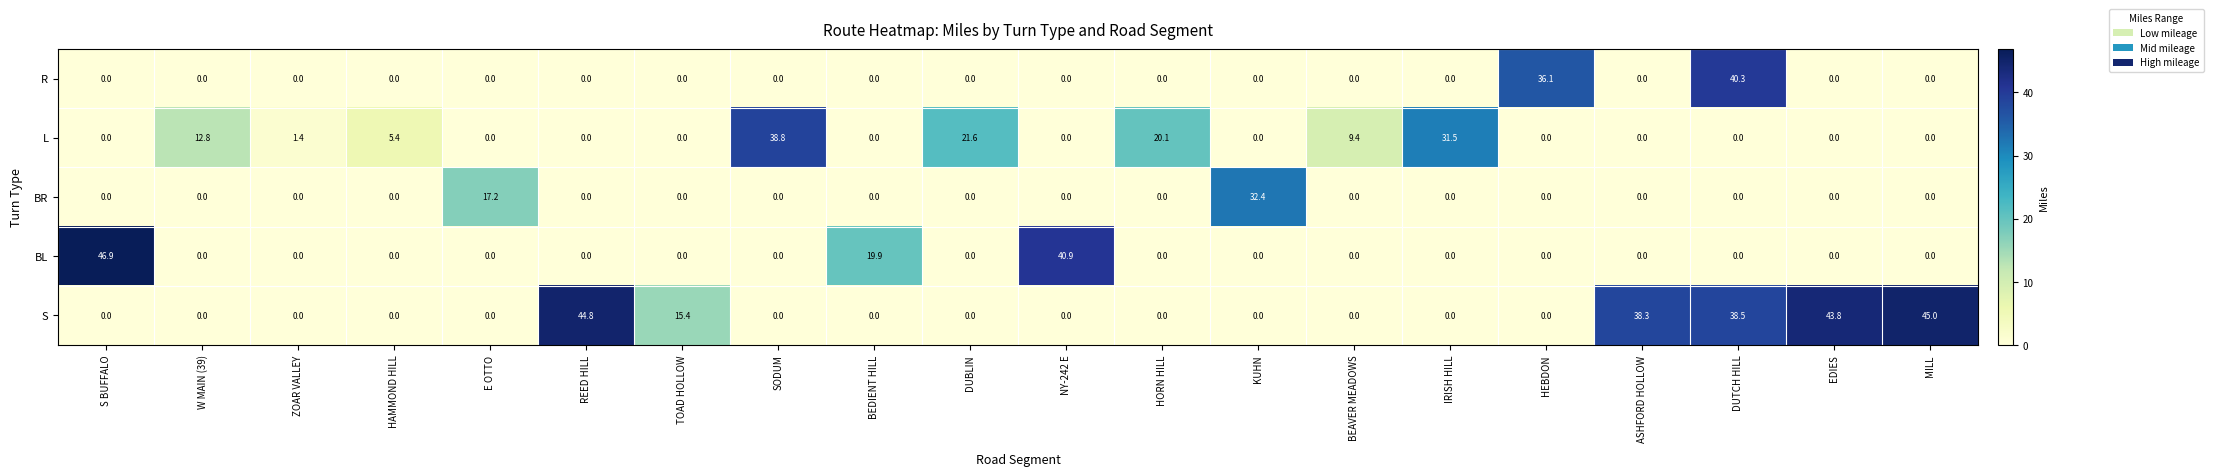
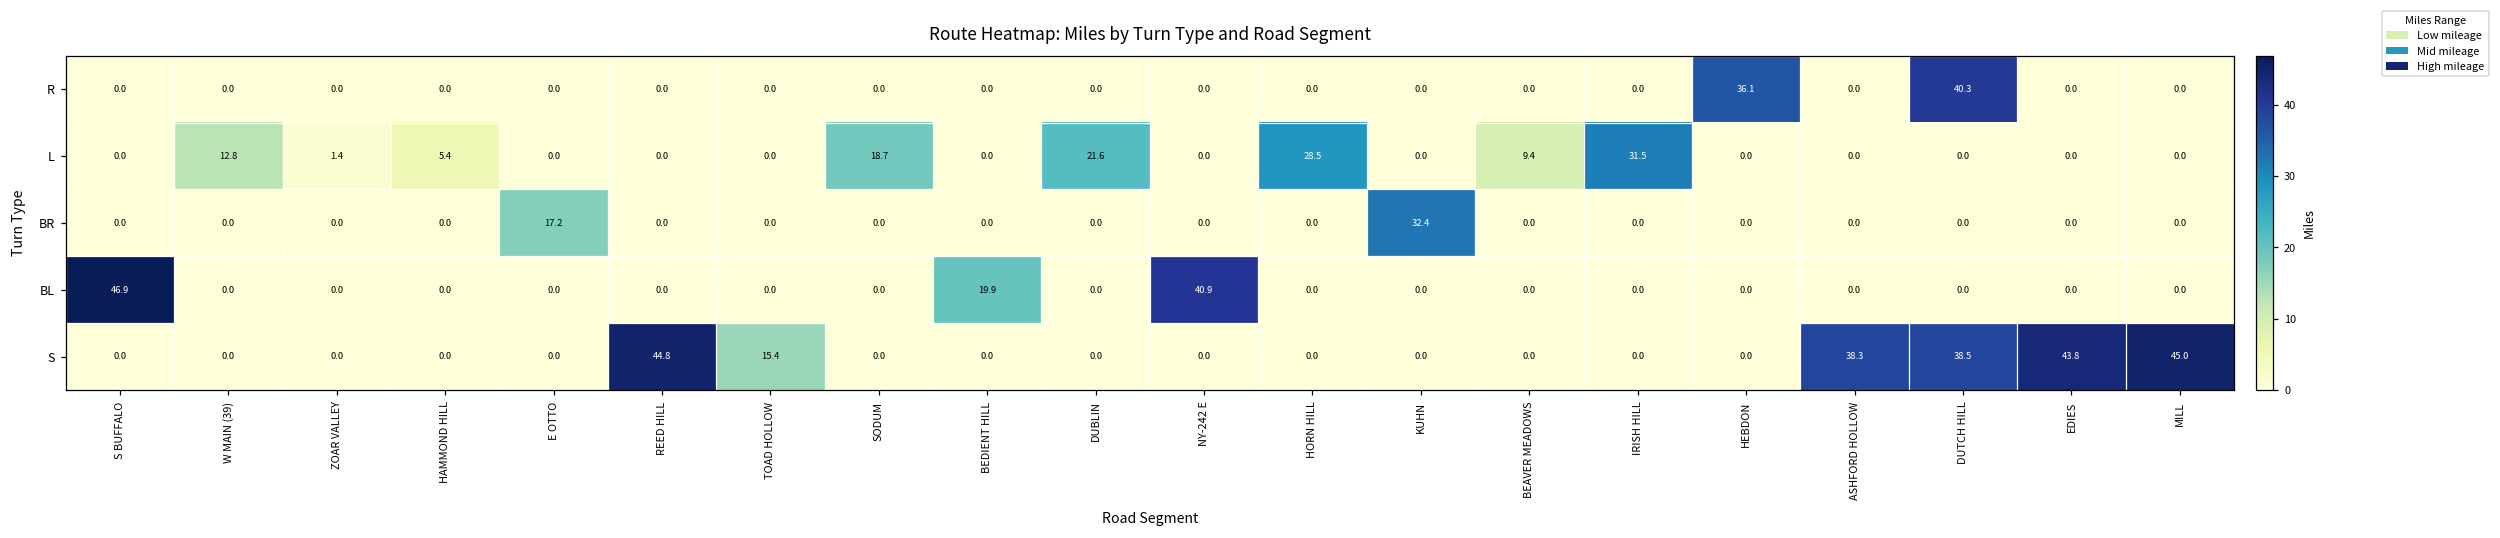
L, SODUM: 38.8 -> 18.7
L, HORN HILL: 20.1 -> 28.5
